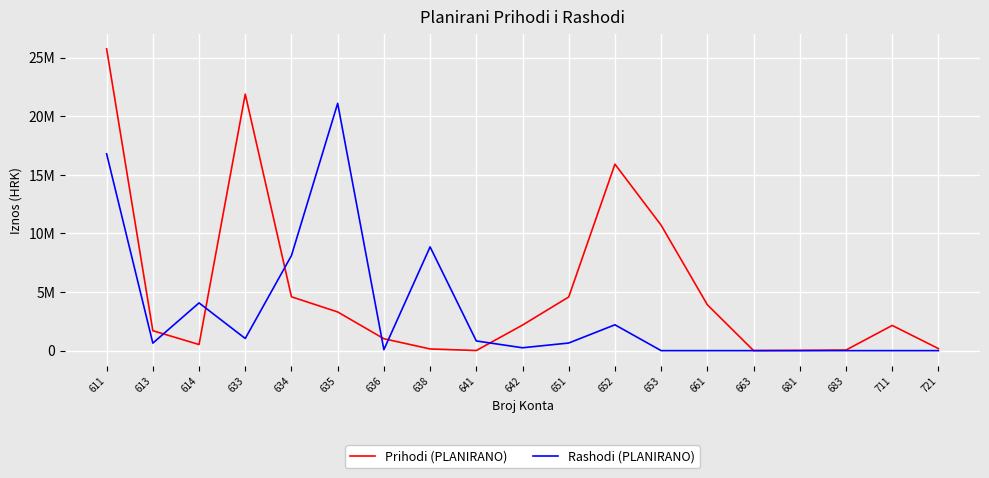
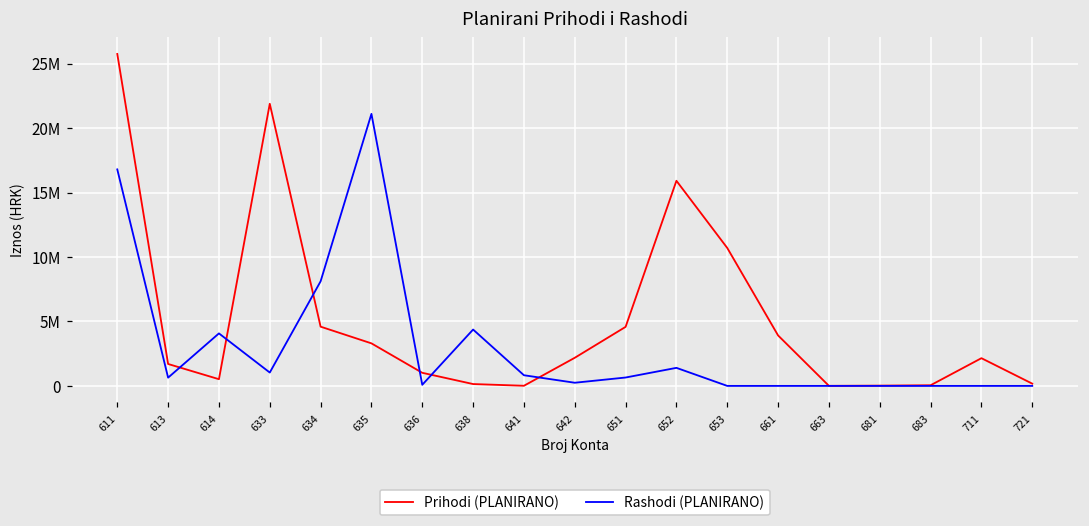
Rashodi (PLANIRANO), 638: 8900000 -> 4400000
Rashodi (PLANIRANO), 652: 2200000 -> 1400000
